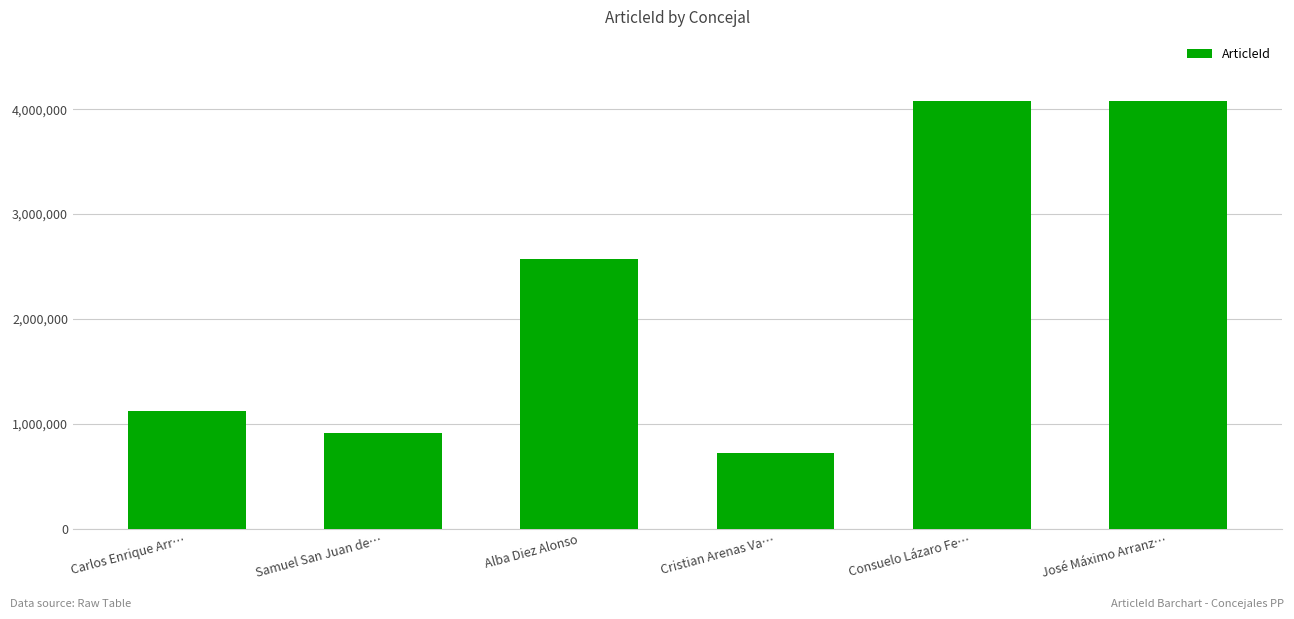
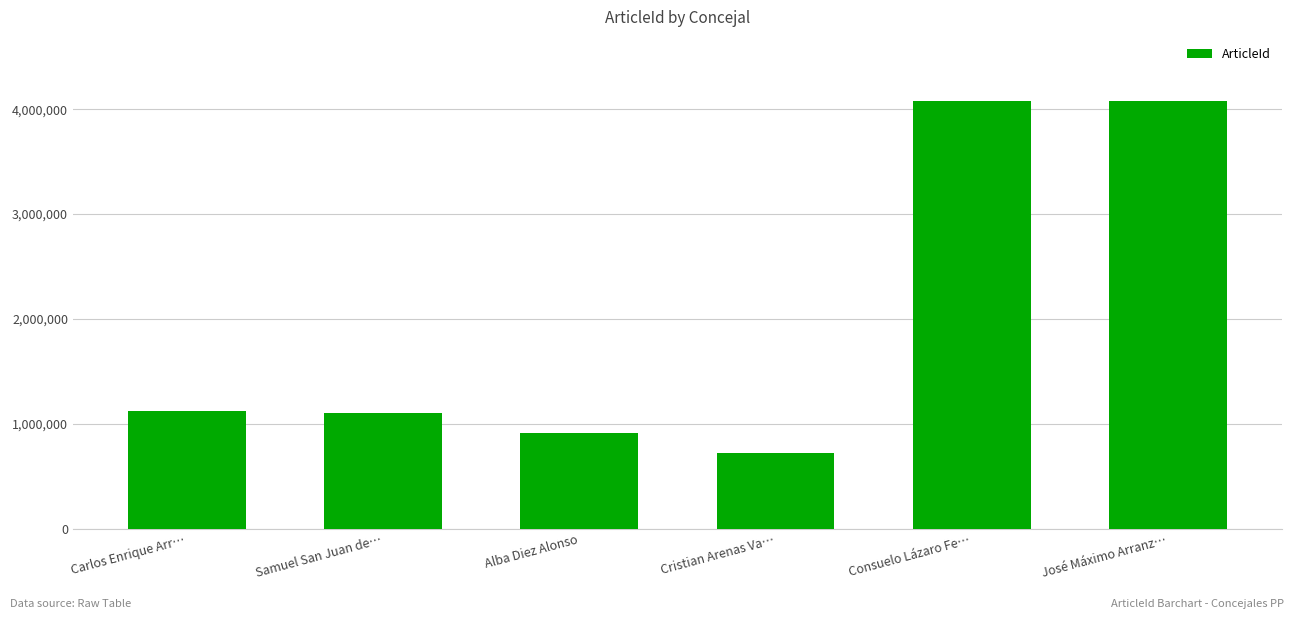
Samuel San Juan de…: 910,000 -> 1,100,000
Alba Diez Alonso: 2,570,000 -> 910,000
